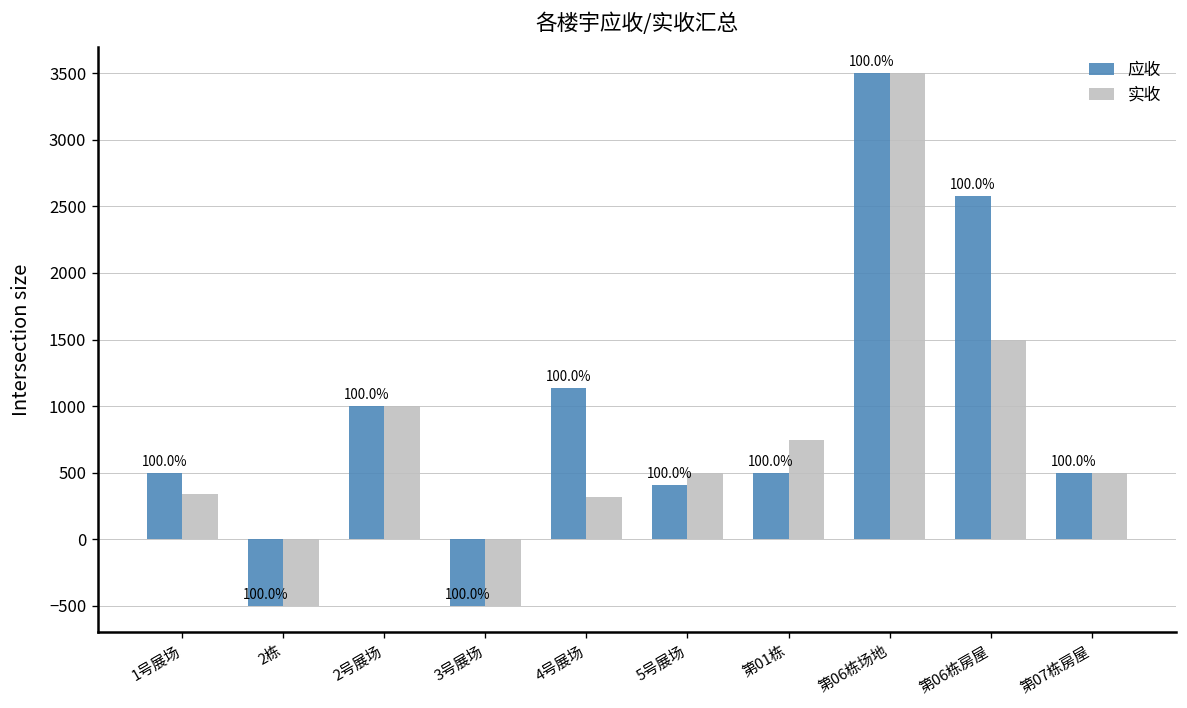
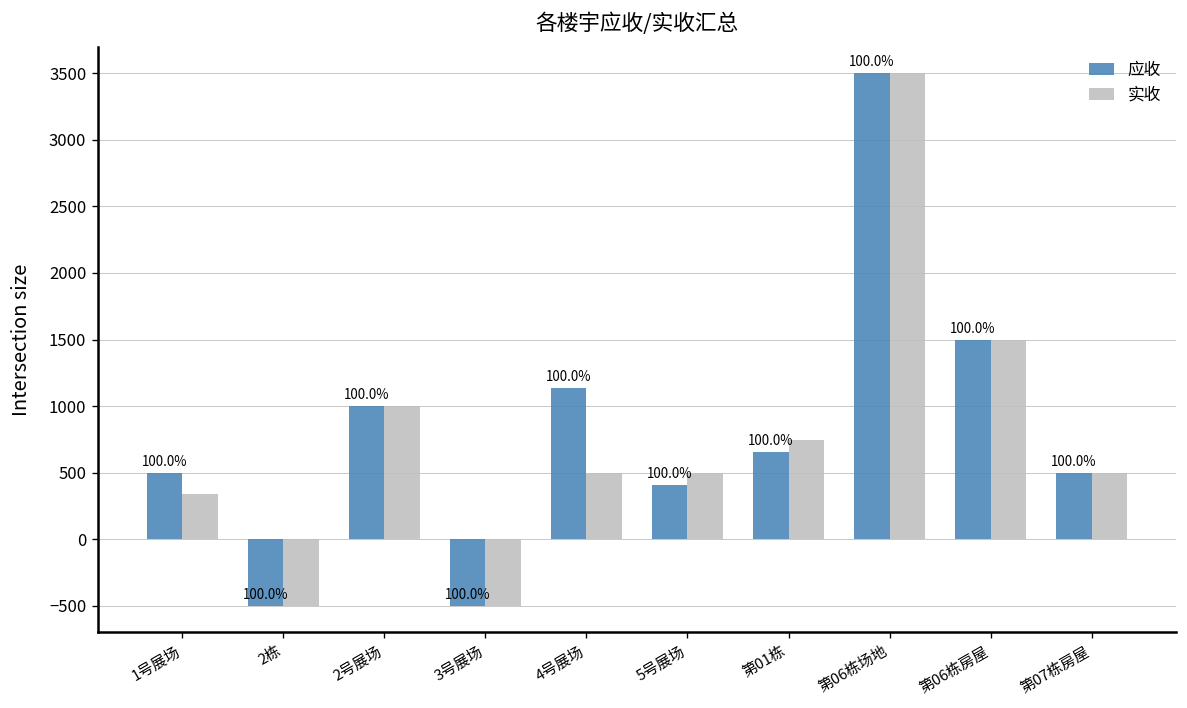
实收, 4号展场: 320 -> 500
应收, 第01栋: 500 -> 650
应收, 第06栋房屋: 2580 -> 1500
